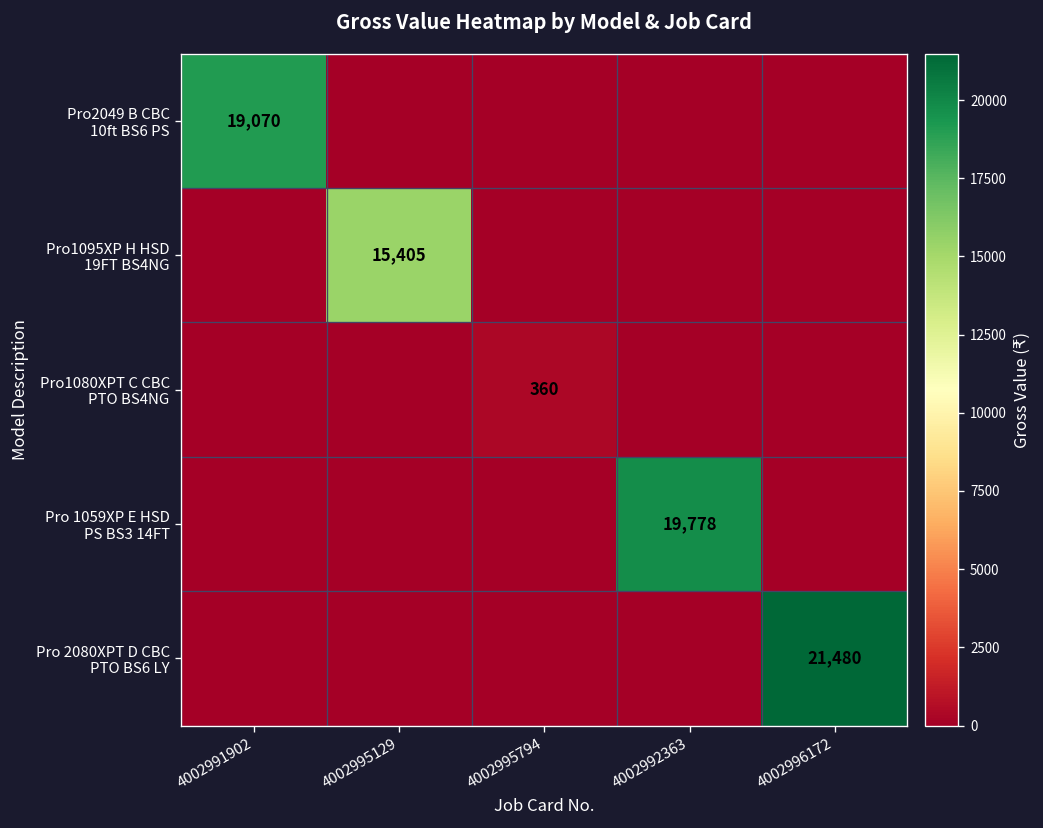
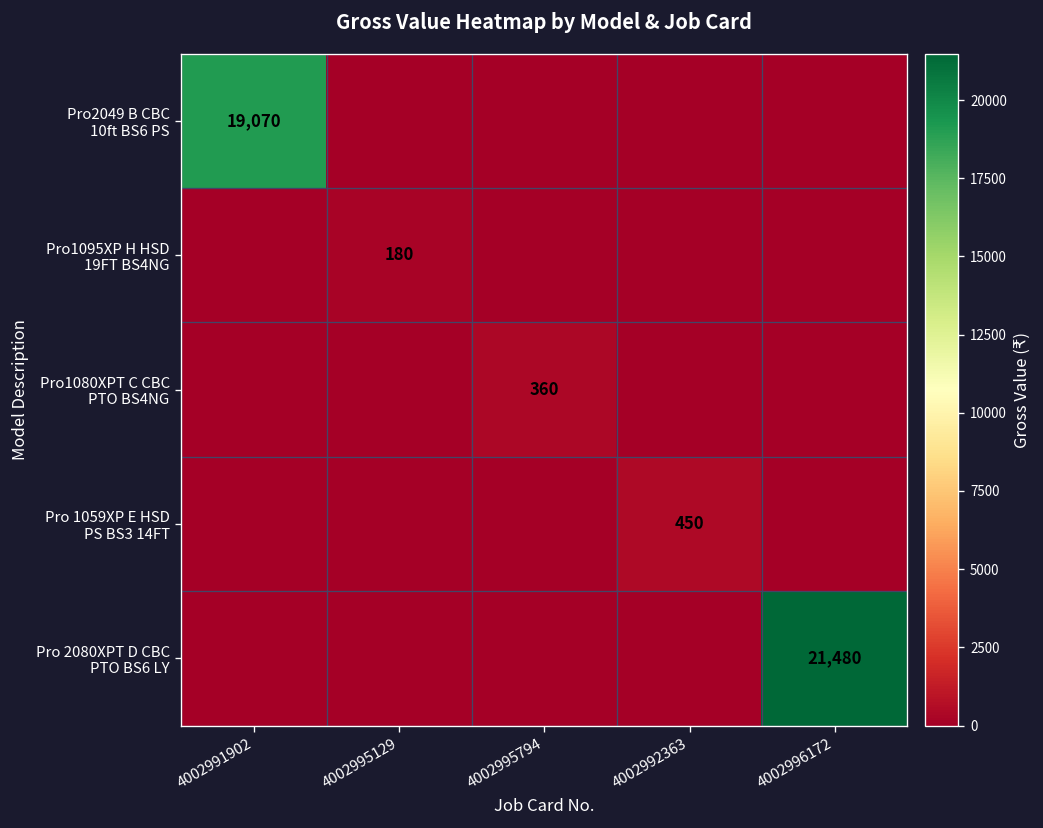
Pro1095XP H HSD 19FT BS4NG, 4002995129: 15,405 -> 180
Pro 1059XP E HSD PS BS3 14FT, 4002992363: 19,778 -> 450
